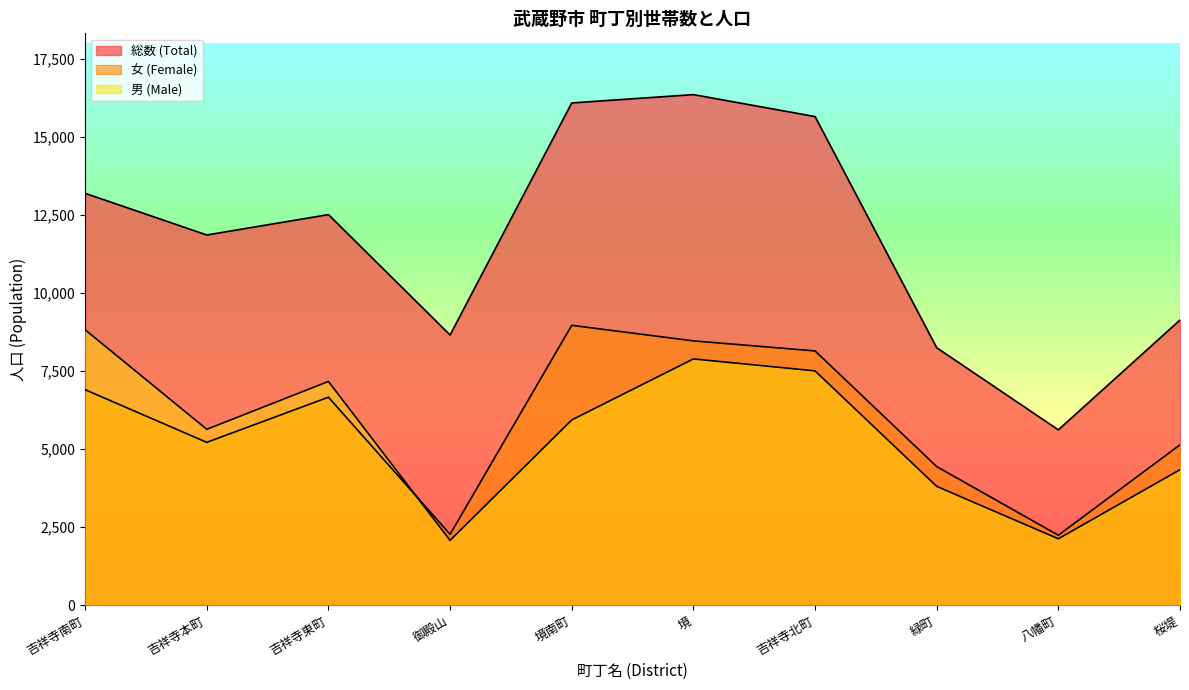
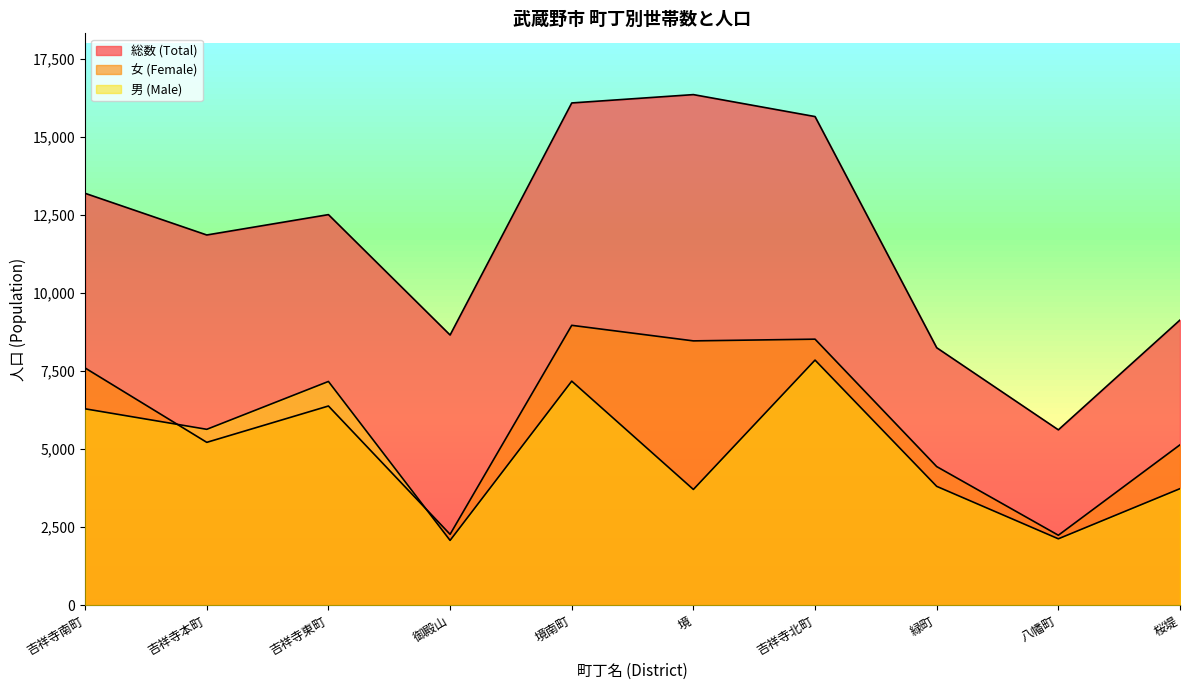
女 (Female), 吉祥寺南町: 6,900 -> 7,600
男 (Male), 吉祥寺南町: 8,800 -> 6,300
女 (Female), 吉祥寺東町: 6,700 -> 6,400
男 (Male), 境南町: 5,900 -> 7,200
男 (Male), 境: 7,900 -> 3,700
女 (Female), 吉祥寺北町: 8,100 -> 8,500
男 (Male), 吉祥寺北町: 7,500 -> 7,800
男 (Male), 桜堤: 4,300 -> 3,700
